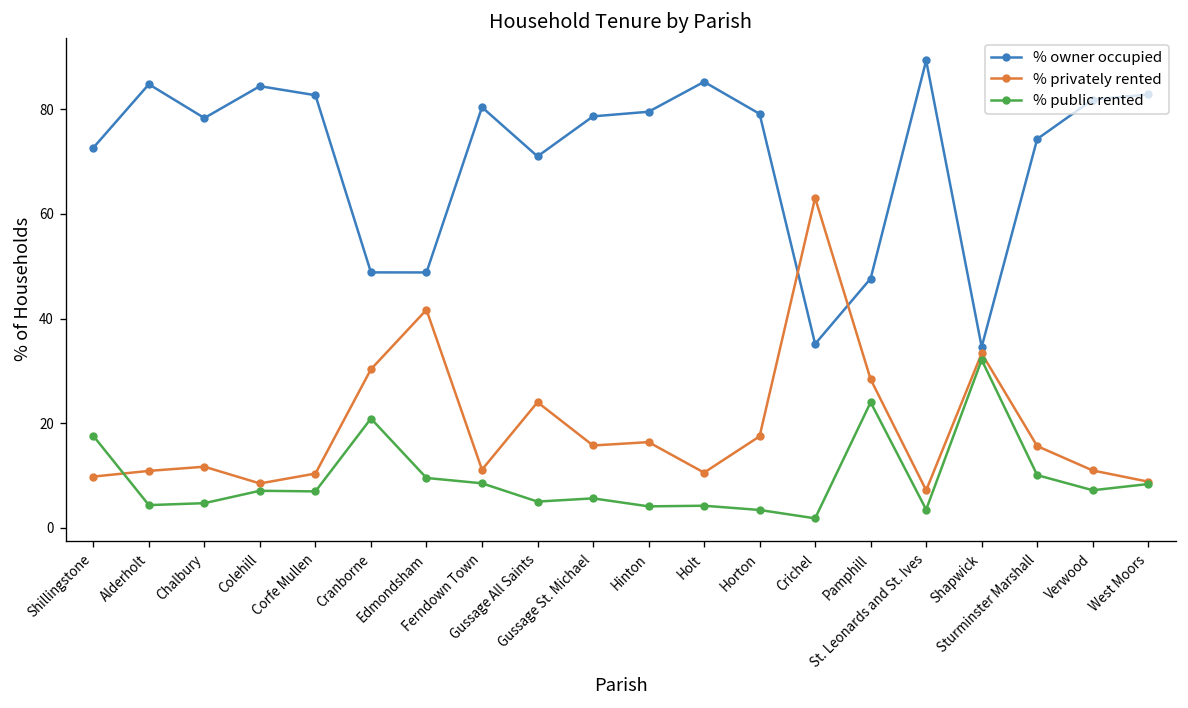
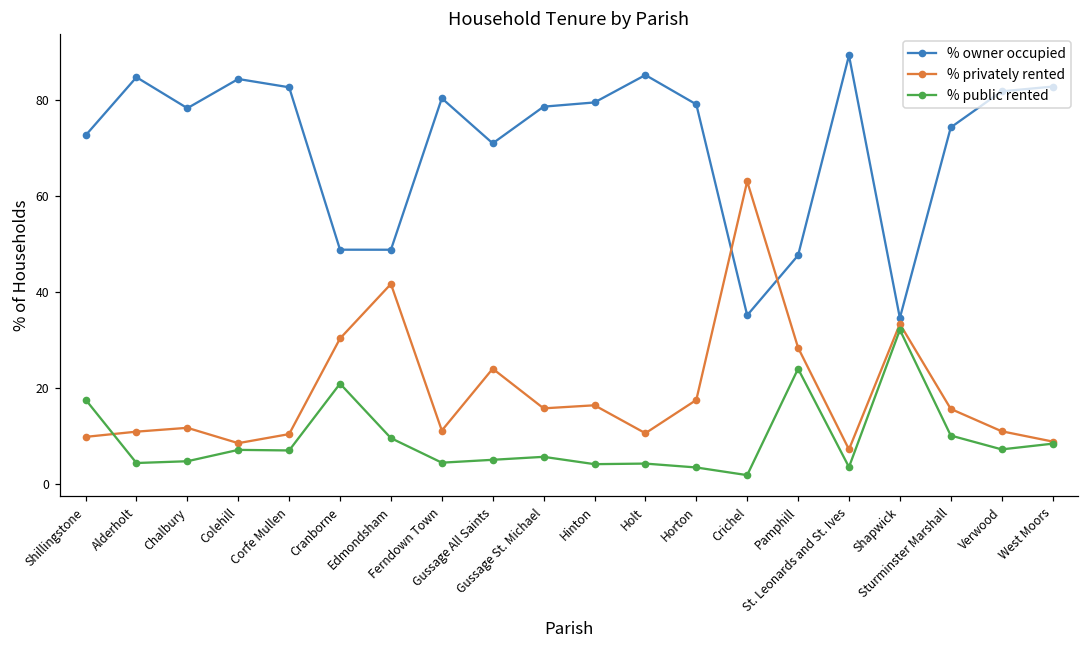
% public rented, Ferndown Town: 9 -> 4
